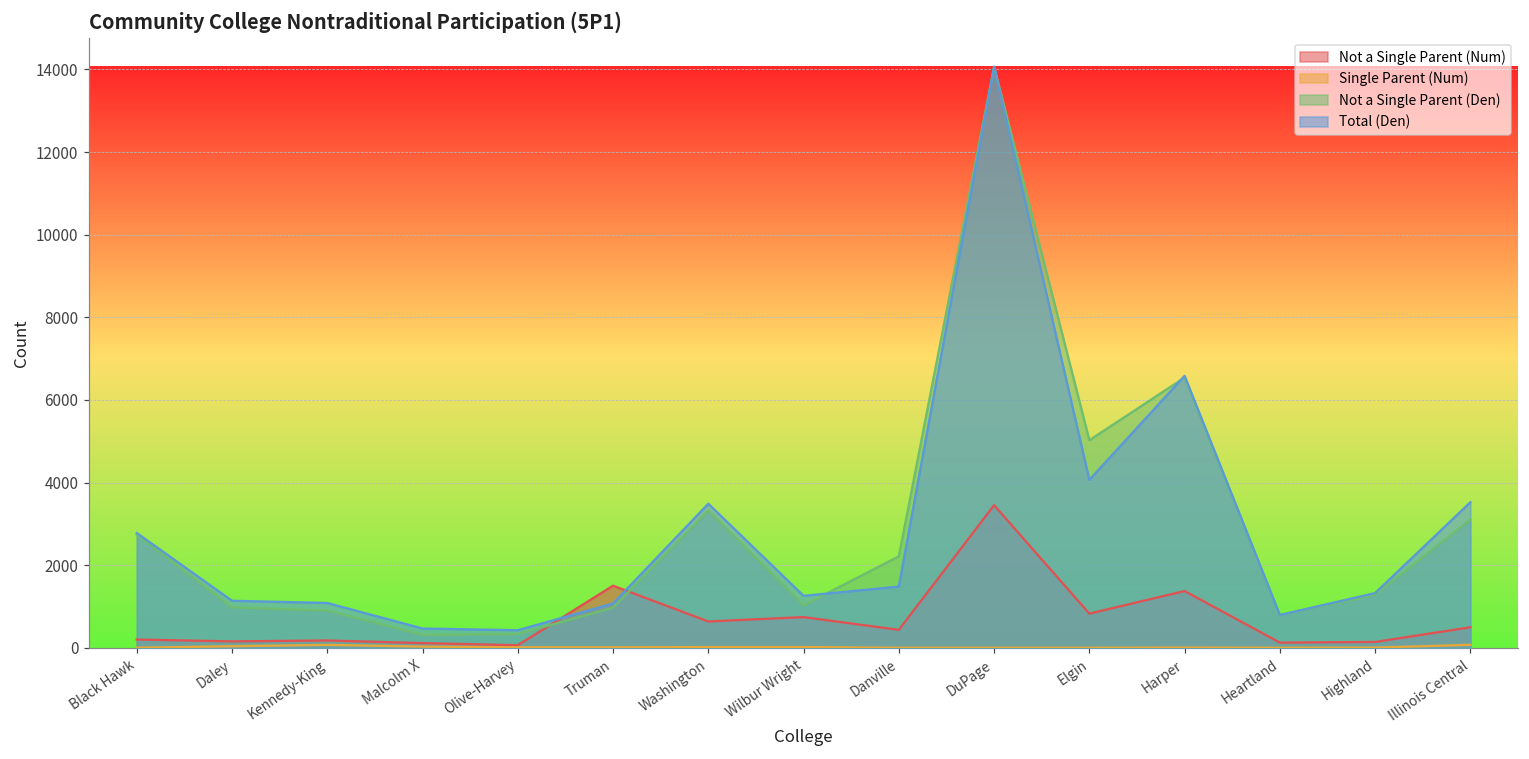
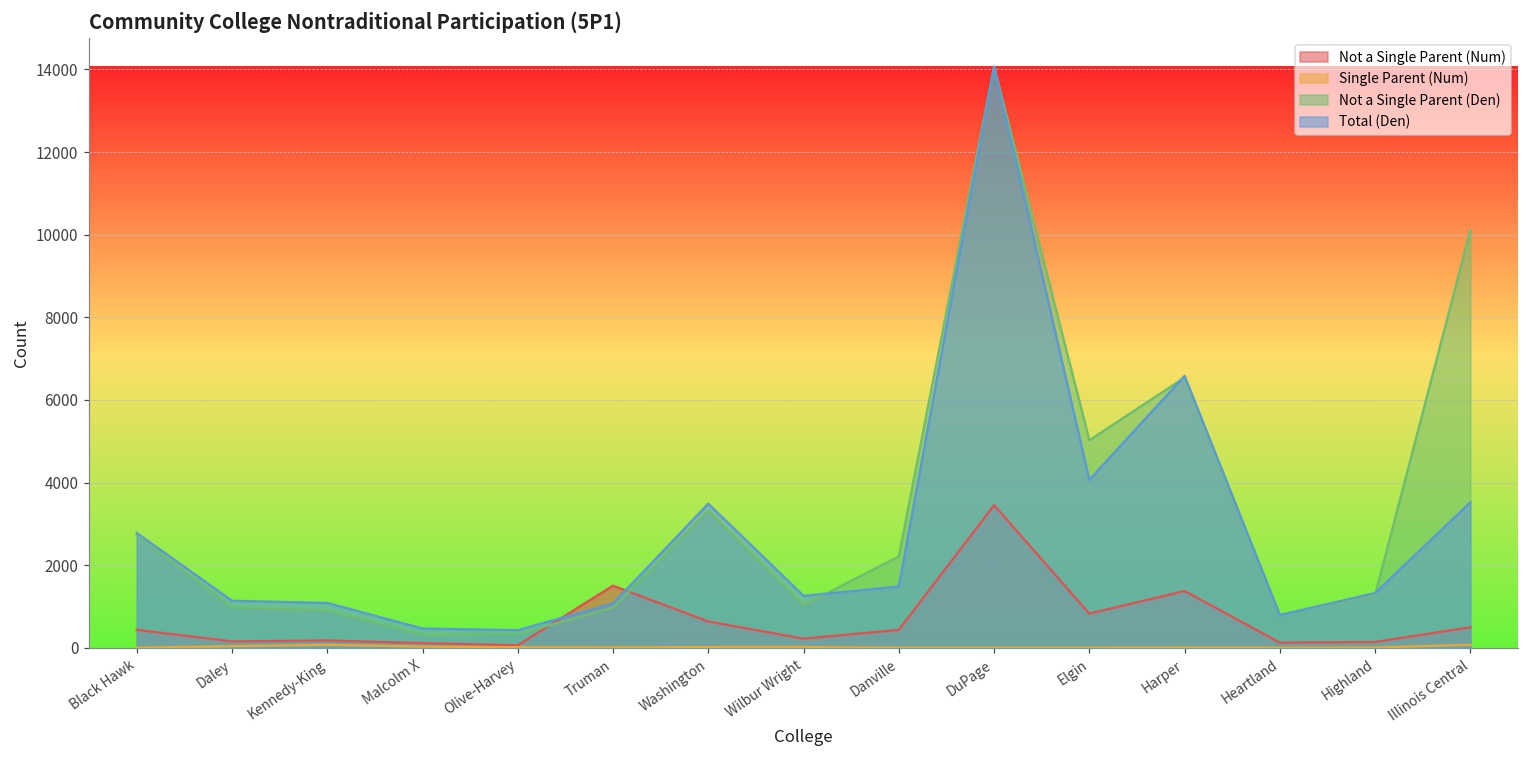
Not a Single Parent (Num), Black Hawk: 200 -> 400
Not a Single Parent (Num), Wilbur Wright: 700 -> 200
Not a Single Parent (Den), Illinois Central: 3100 -> 10100
